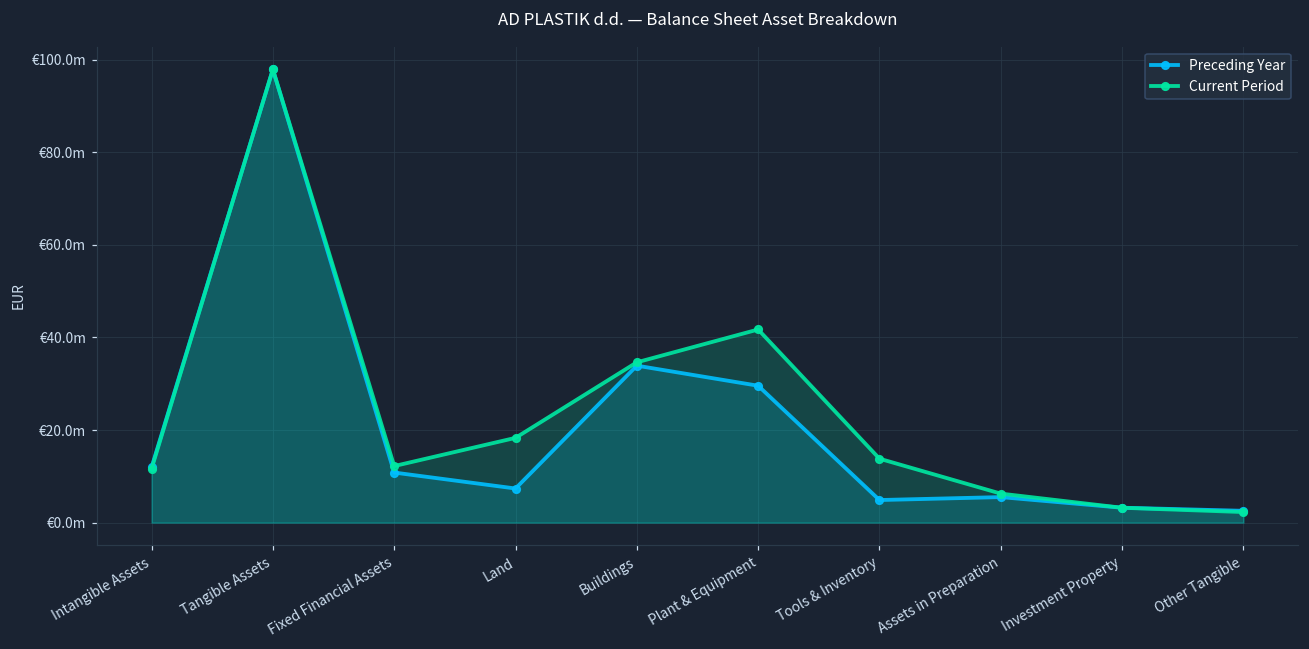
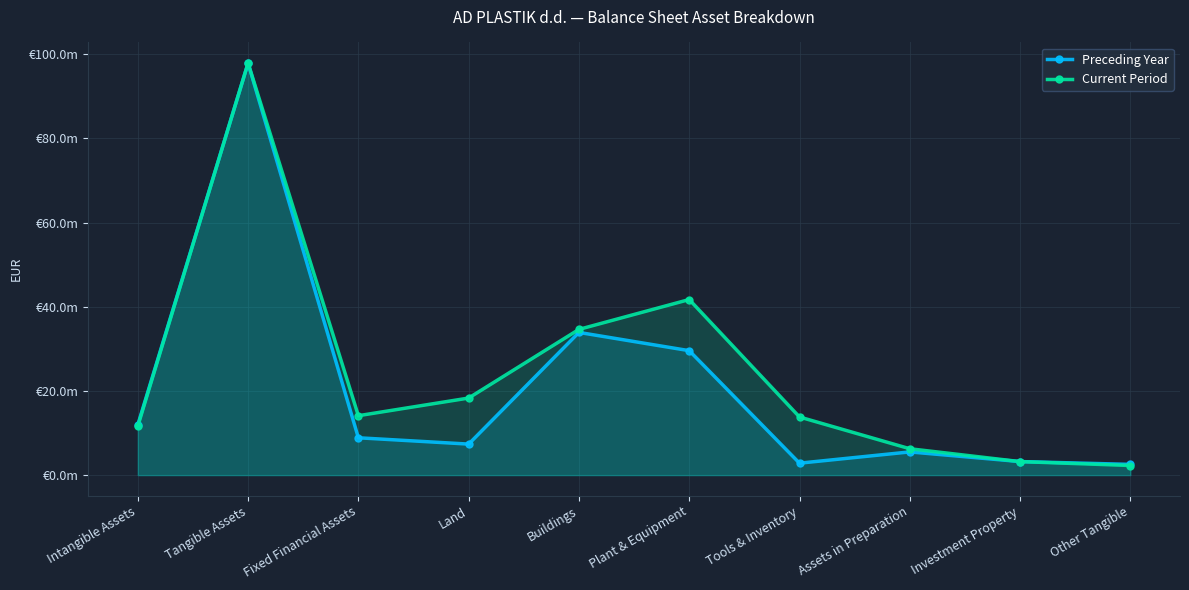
Preceding Year, Fixed Financial Assets: €11m -> €9m
Current Period, Fixed Financial Assets: €12m -> €14m
Preceding Year, Tools & Inventory: €5m -> €3m
